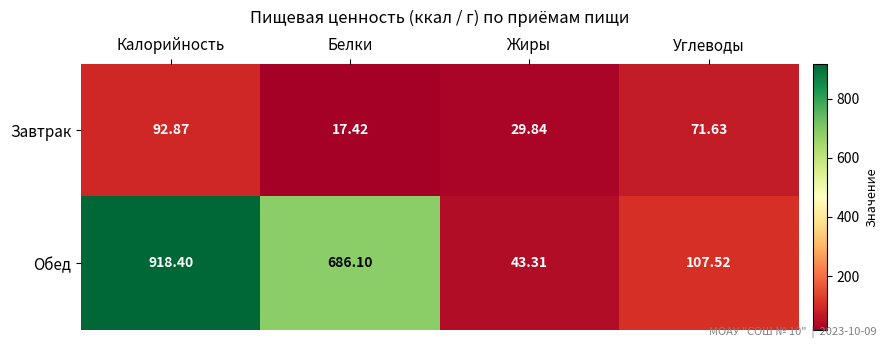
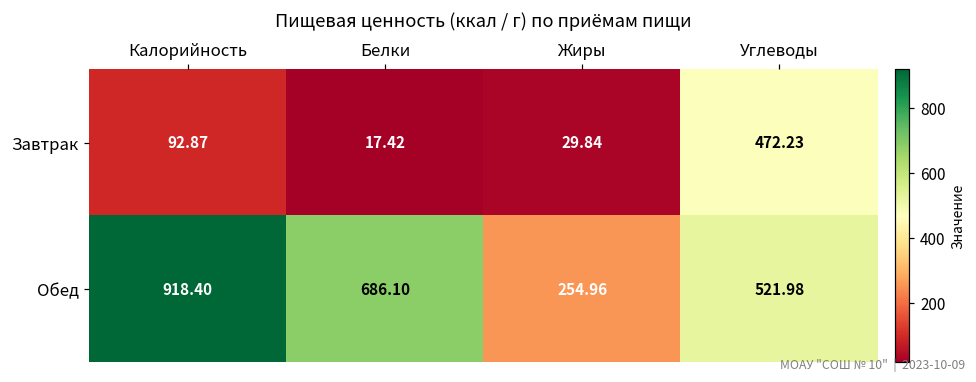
Завтрак, Углеводы: 71.63 -> 472.23
Обед, Жиры: 43.31 -> 254.96
Обед, Углеводы: 107.52 -> 521.98
